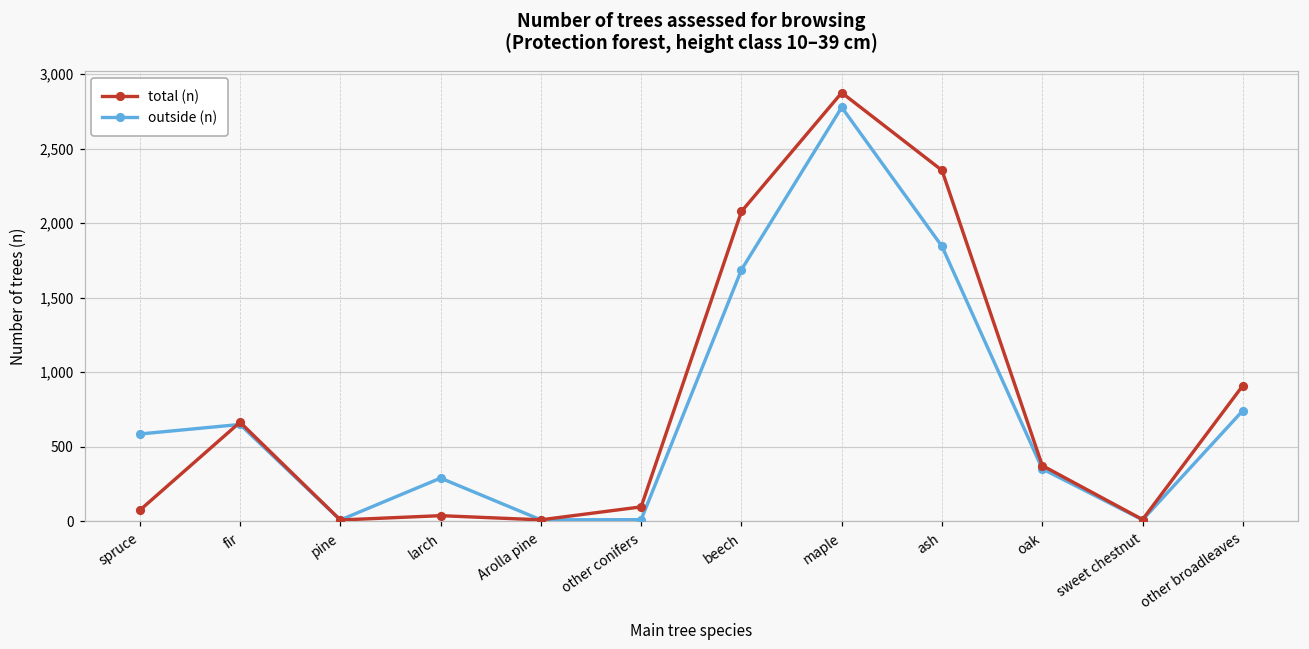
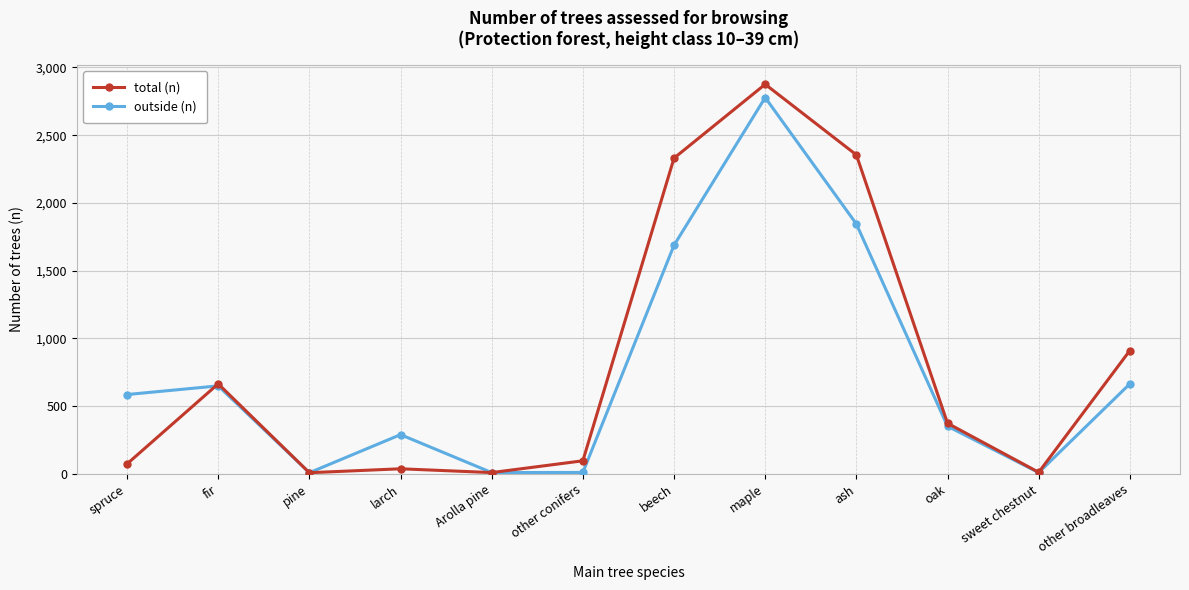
total (n), beech: 2,080 -> 2,330
outside (n), other broadleaves: 740 -> 670
